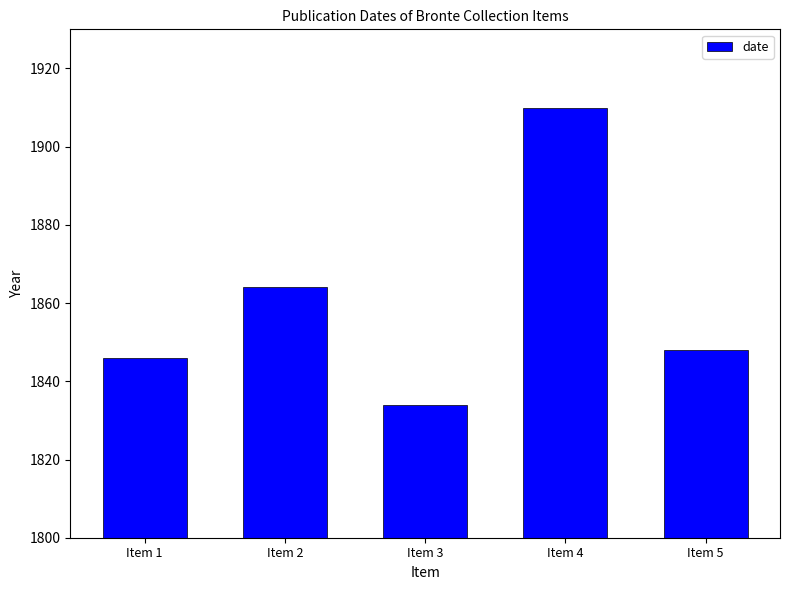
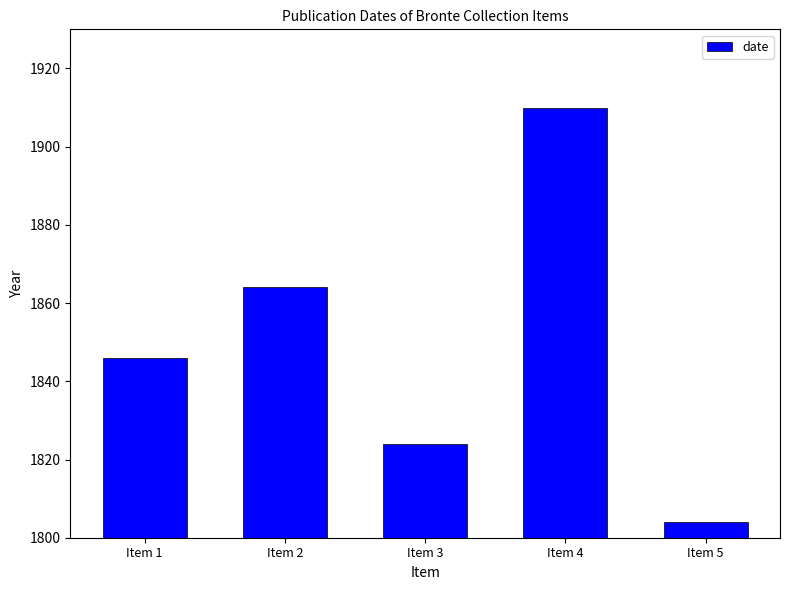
Item 3: 1834 -> 1824
Item 5: 1848 -> 1804
